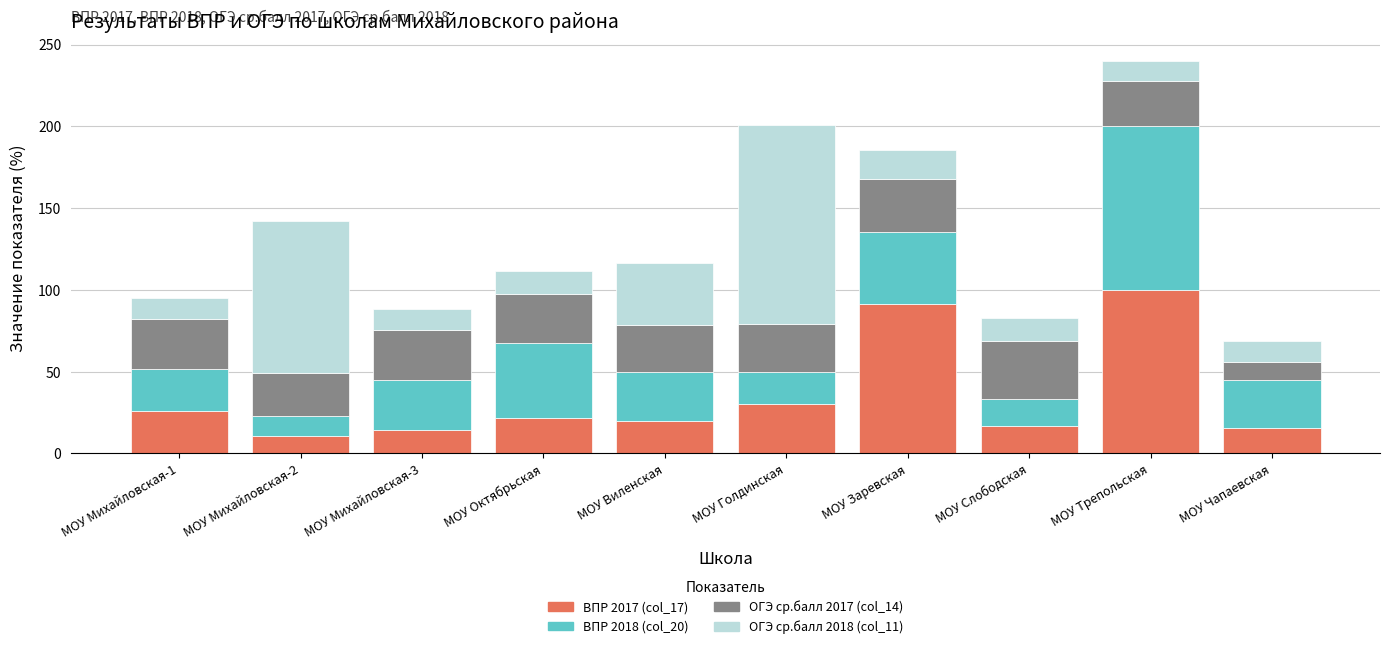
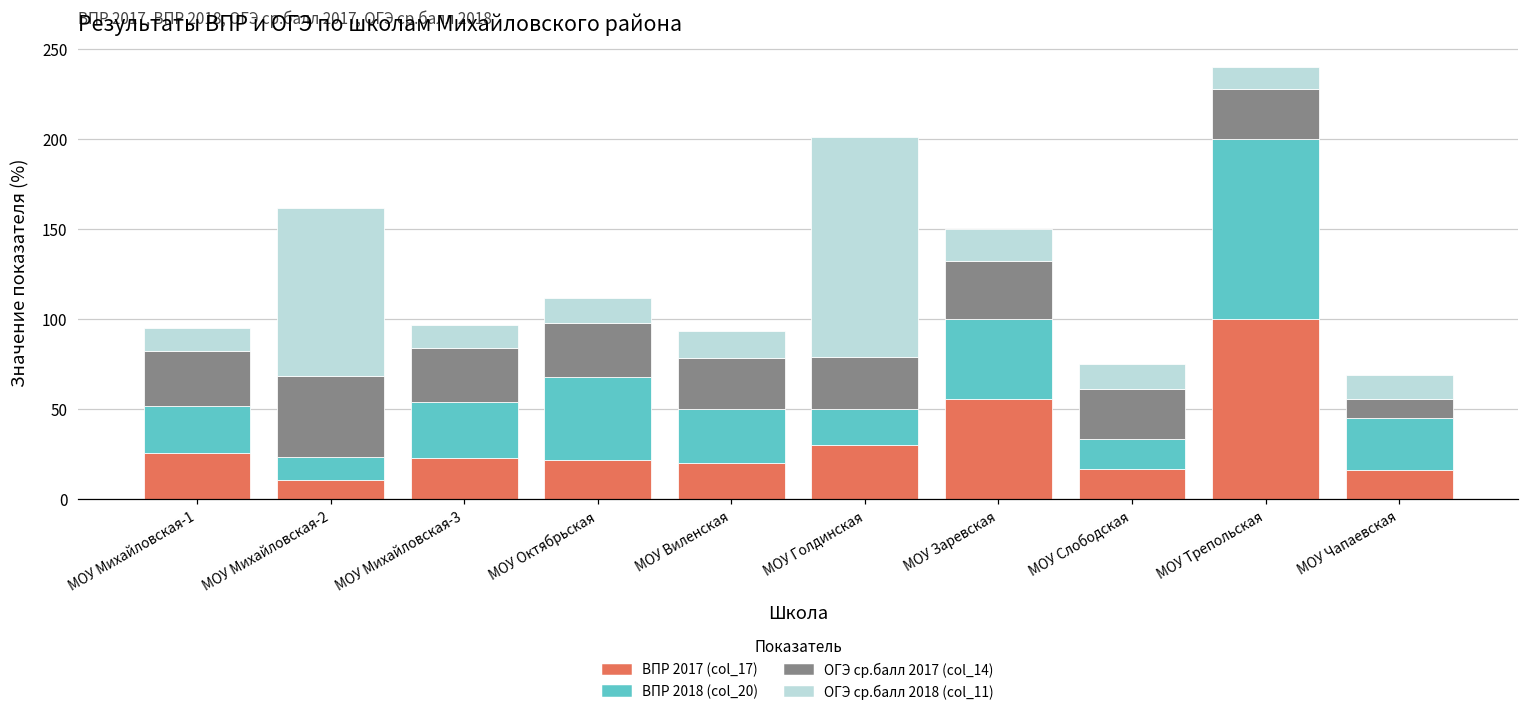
ОГЭ ср.балл 2017 (col_14), МОУ Михайловская-2: 26 -> 45
ВПР 2017 (col_17), МОУ Михайловская-3: 14 -> 23
ОГЭ ср.балл 2018 (col_11), МОУ Виленская: 38 -> 15
ВПР 2017 (col_17), МОУ Заревская: 91 -> 56
ОГЭ ср.балл 2017 (col_14), МОУ Слободская: 36 -> 28
